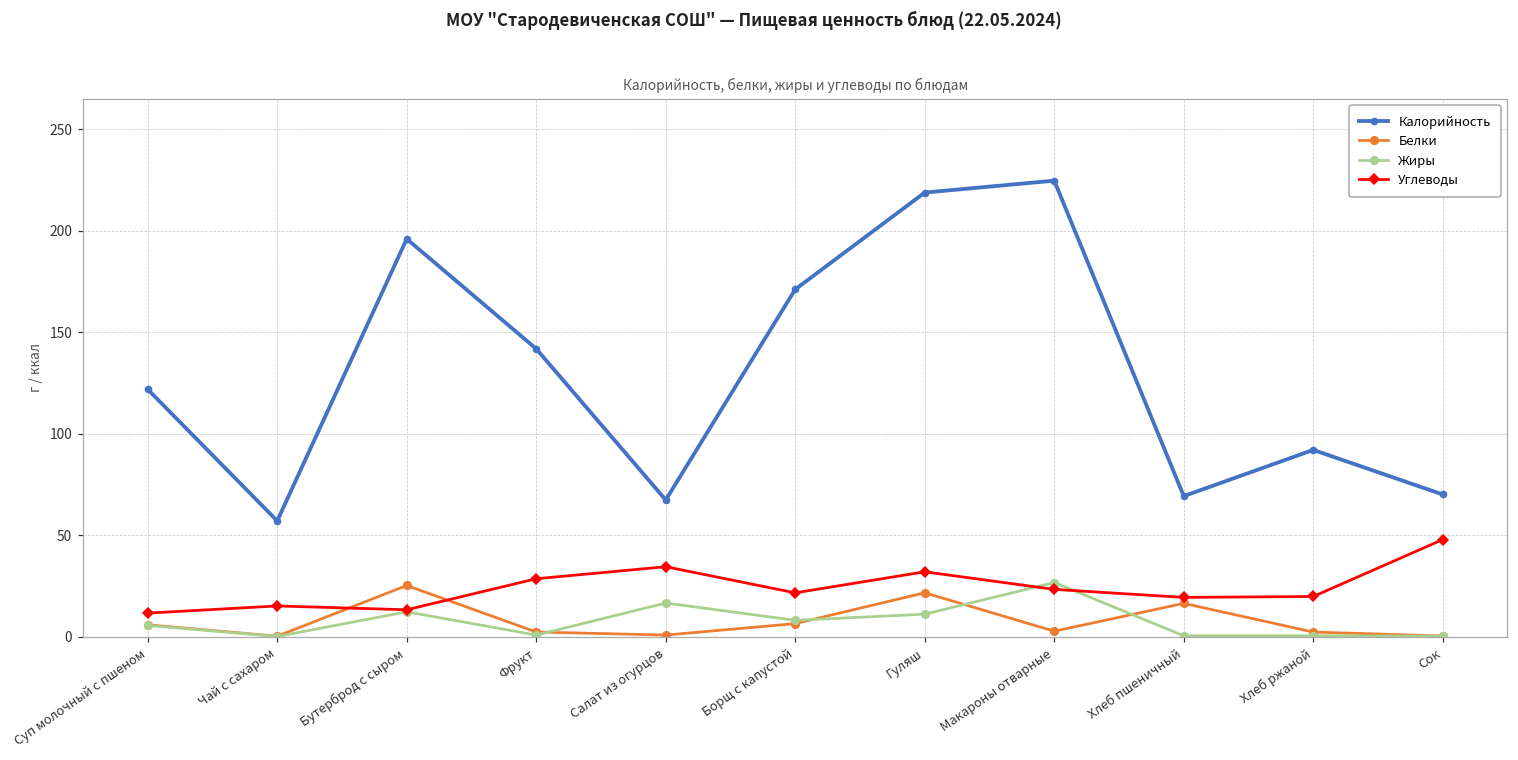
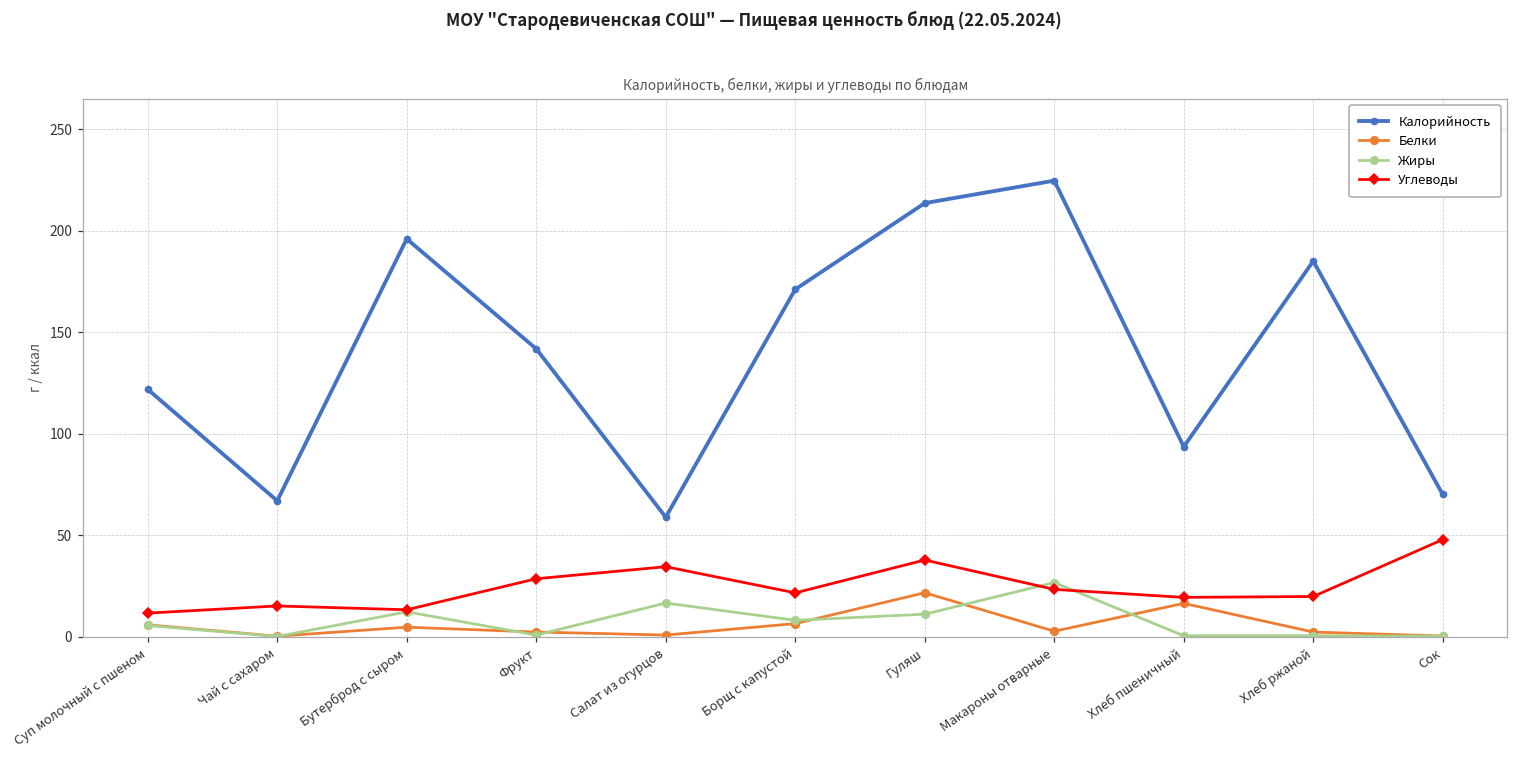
Калорийность, Чай с сахаром: 57 -> 67
Белки, Бутерброд с сыром: 25 -> 5
Калорийность, Салат из огурцов: 67 -> 59
Калорийность, Гуляш: 219 -> 214
Углеводы, Гуляш: 32 -> 38
Калорийность, Хлеб пшеничный: 69 -> 94
Калорийность, Хлеб ржаной: 92 -> 185
